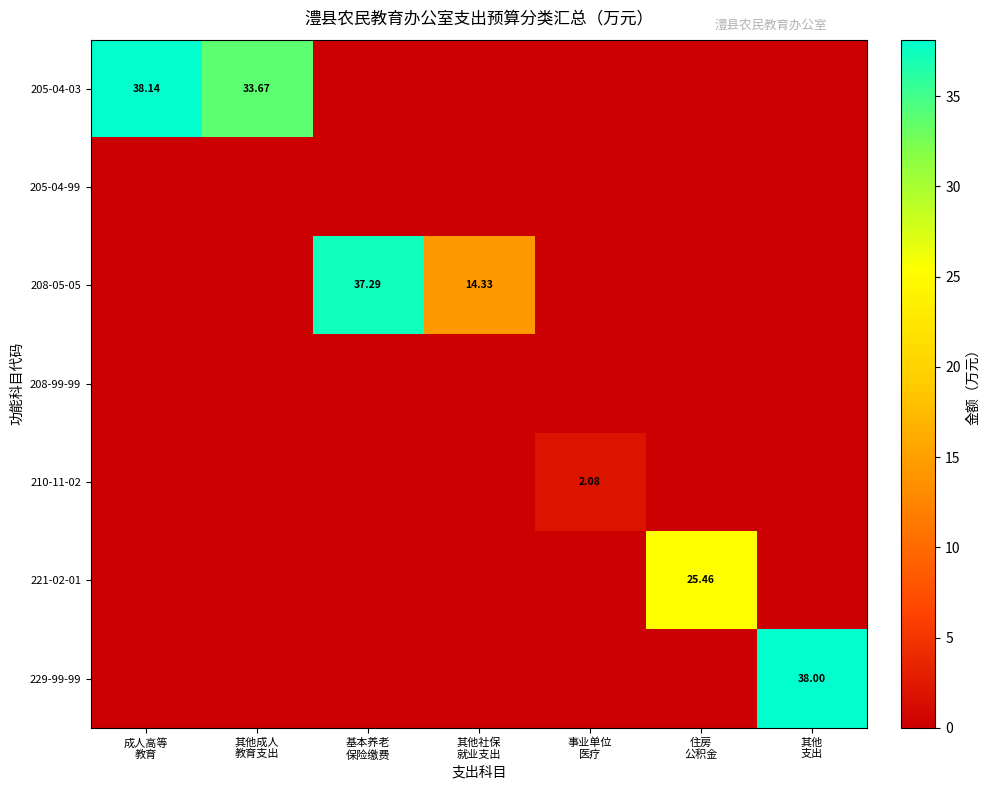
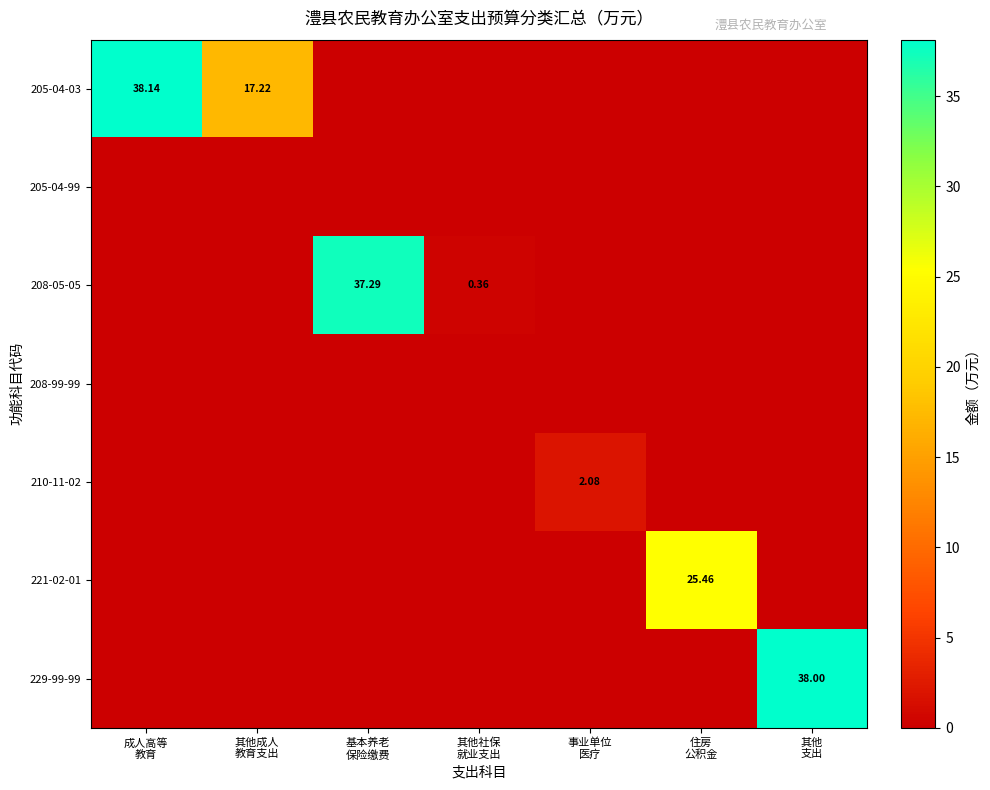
205-04-03, 其他成人 教育支出: 33.67 -> 17.22
208-05-05, 其他社保 就业支出: 14.33 -> 0.36
